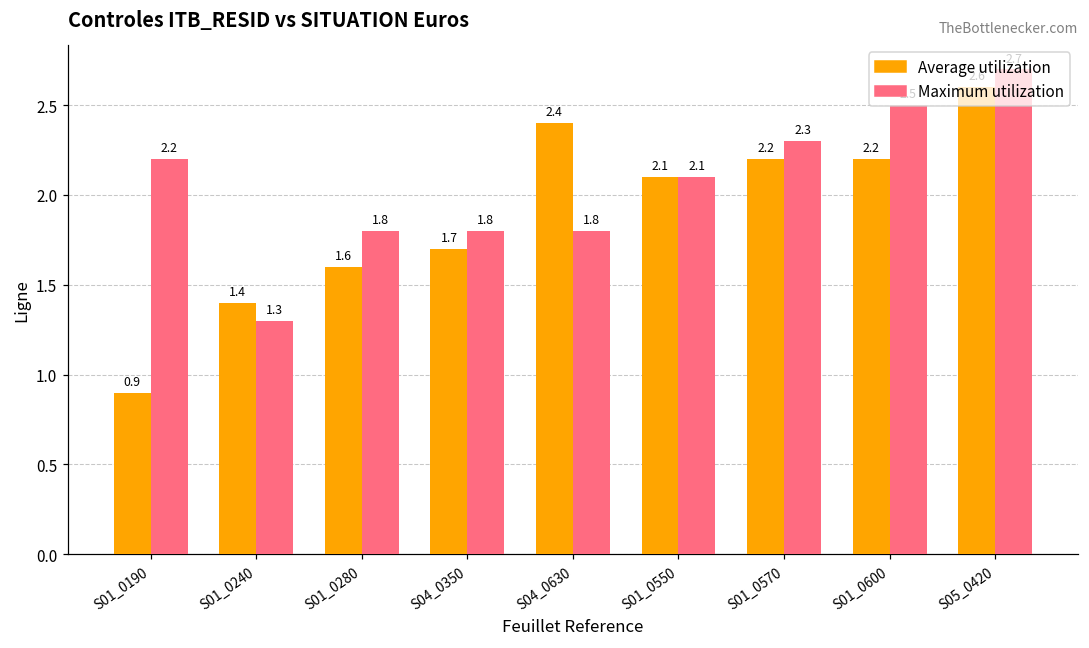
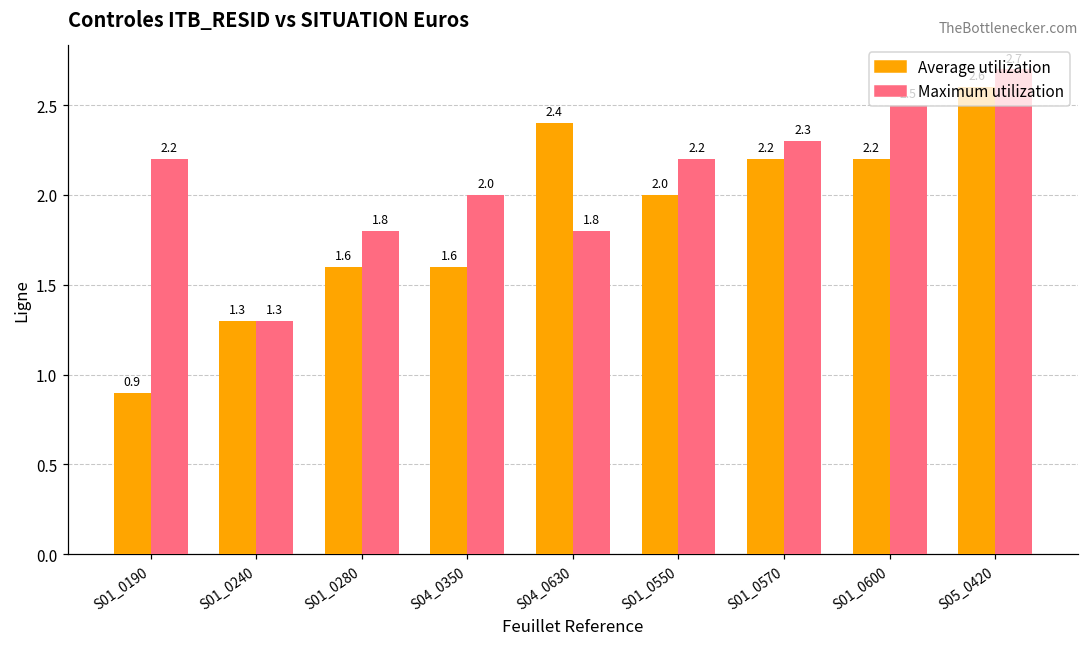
Average utilization, S01_0240: 1.4 -> 1.3
Average utilization, S04_0350: 1.7 -> 1.6
Maximum utilization, S04_0350: 1.8 -> 2.0
Average utilization, S01_0550: 2.1 -> 2.0
Maximum utilization, S01_0550: 2.1 -> 2.2
